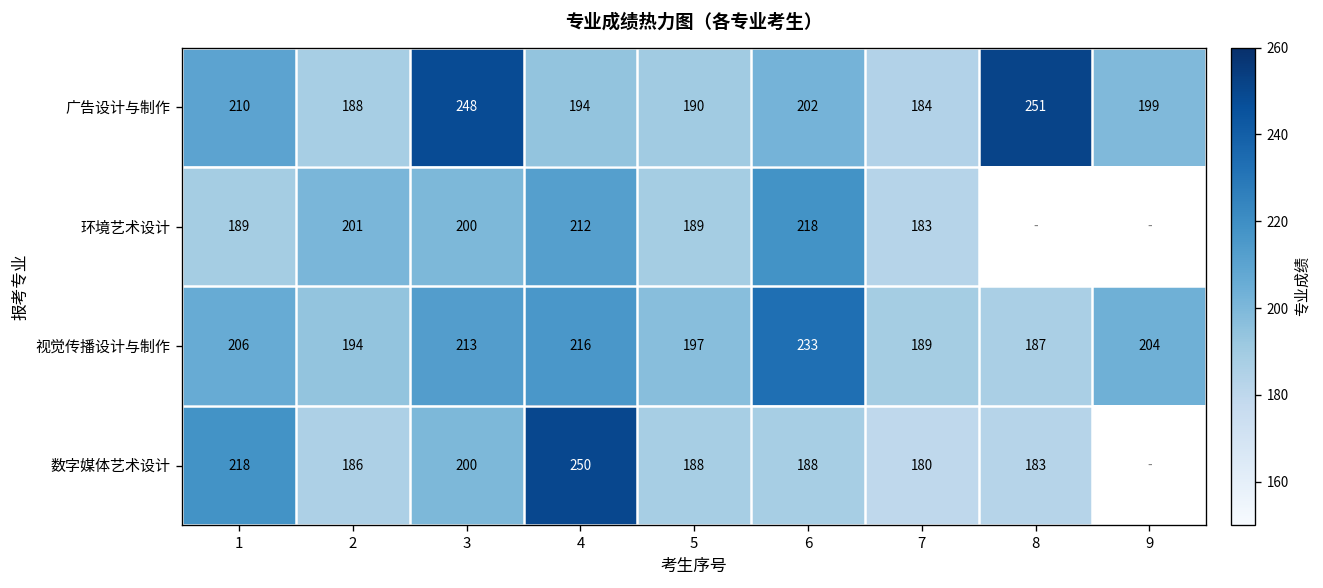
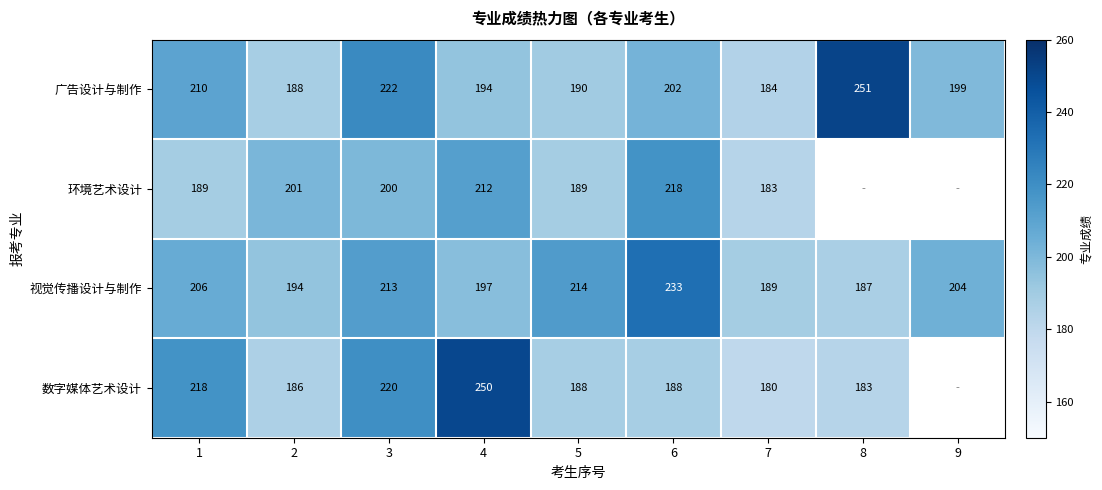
广告设计与制作, 3: 248 -> 222
视觉传播设计与制作, 4: 216 -> 197
视觉传播设计与制作, 5: 197 -> 214
数字媒体艺术设计, 3: 200 -> 220
